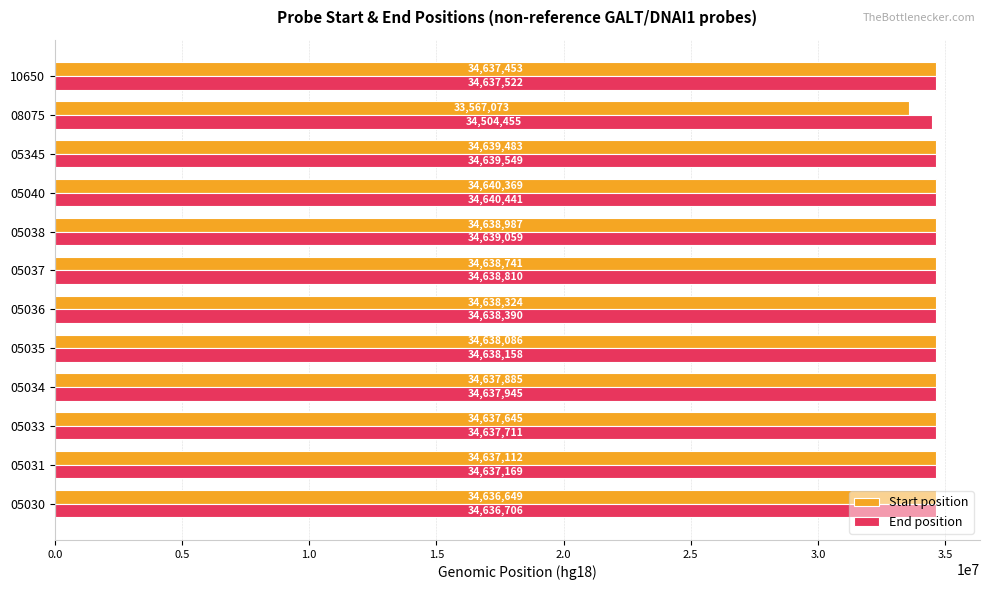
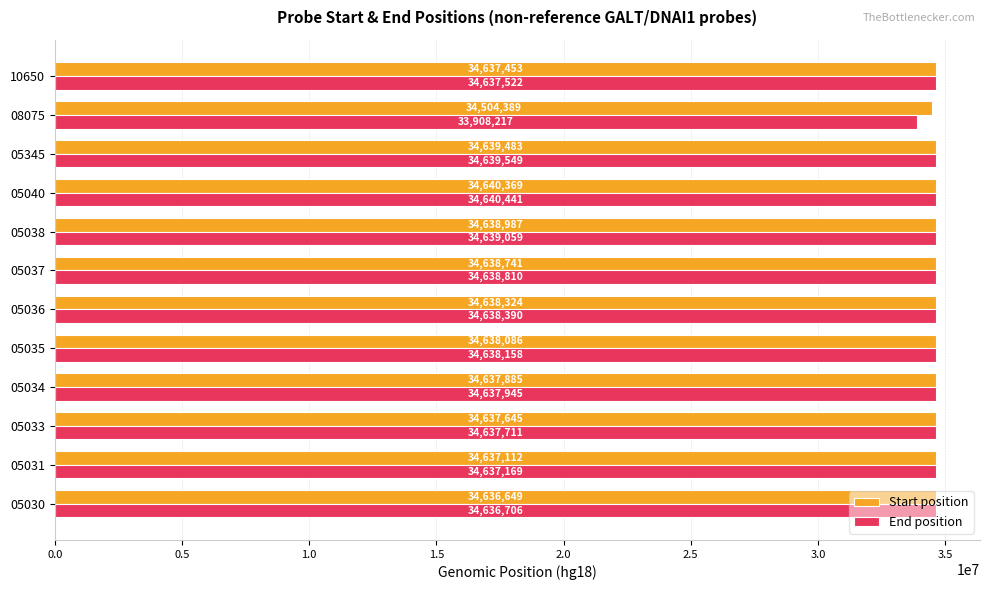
Start position, 08075: 33,567,073 -> 34,504,389
End position, 08075: 34,504,455 -> 33,908,217
